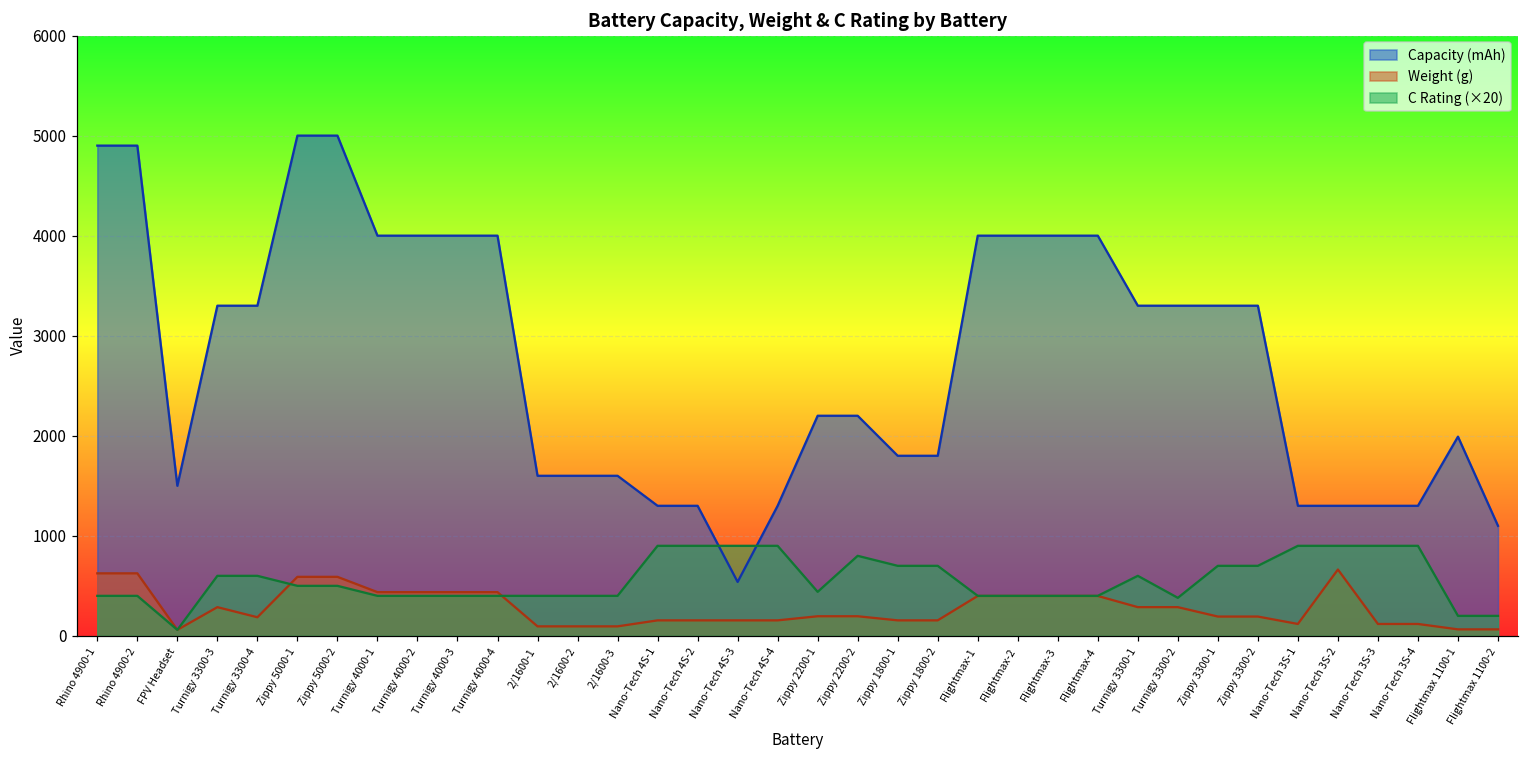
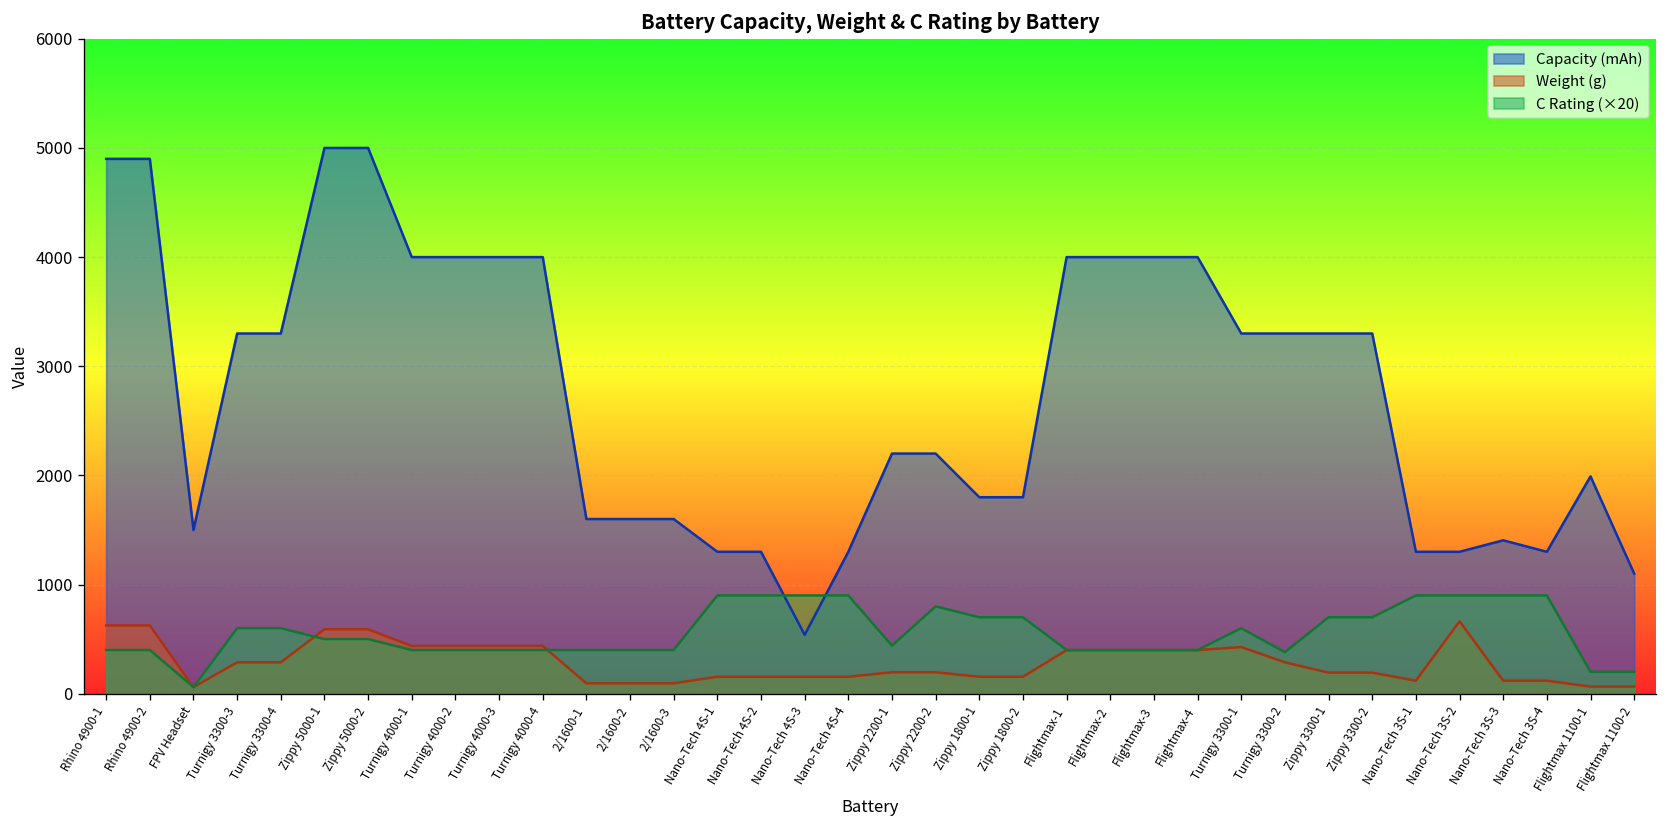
Weight (g), Turnigy 3300-4: 200 -> 300
Weight (g), Turnigy 3300-1: 300 -> 400
Capacity (mAh), Nano-Tech 3S-3: 1300 -> 1400
